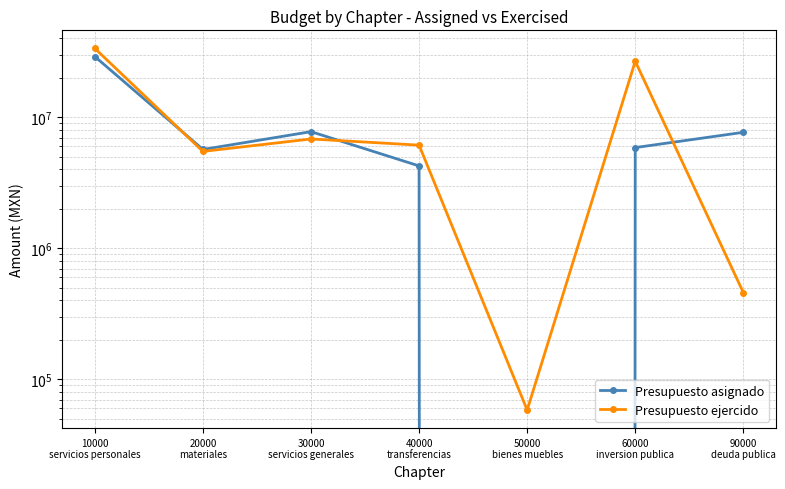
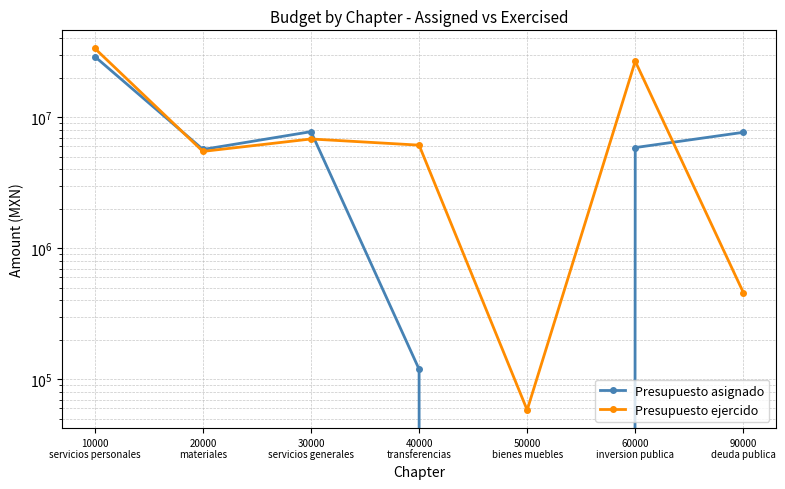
Presupuesto asignado, 40000 transferencias: 4300000 -> 120000
